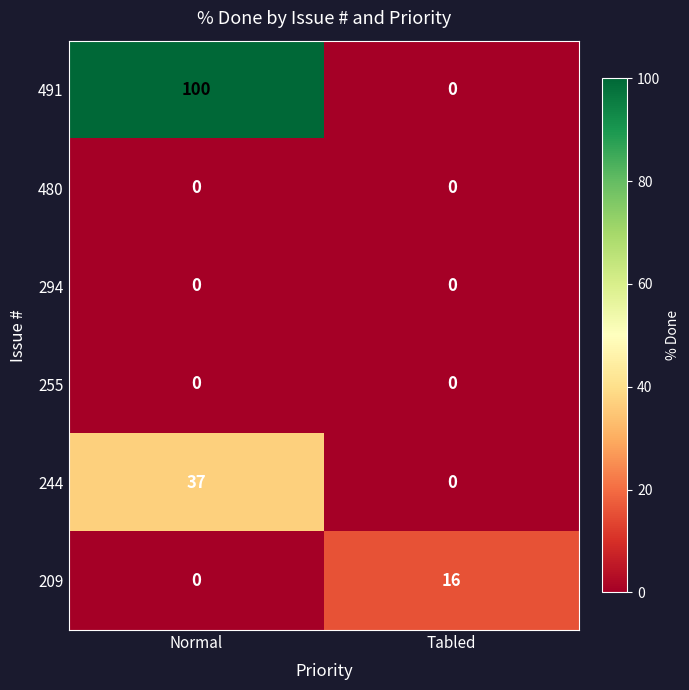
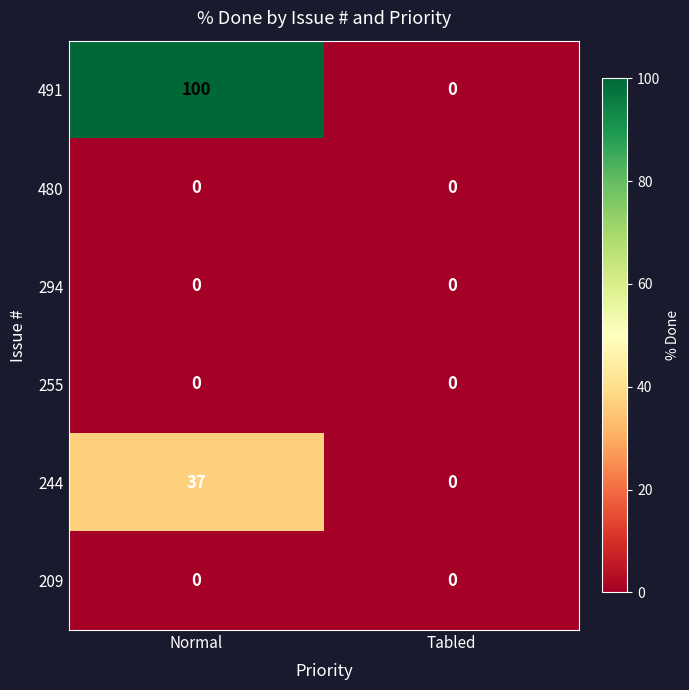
209, Tabled: 16 -> 0
